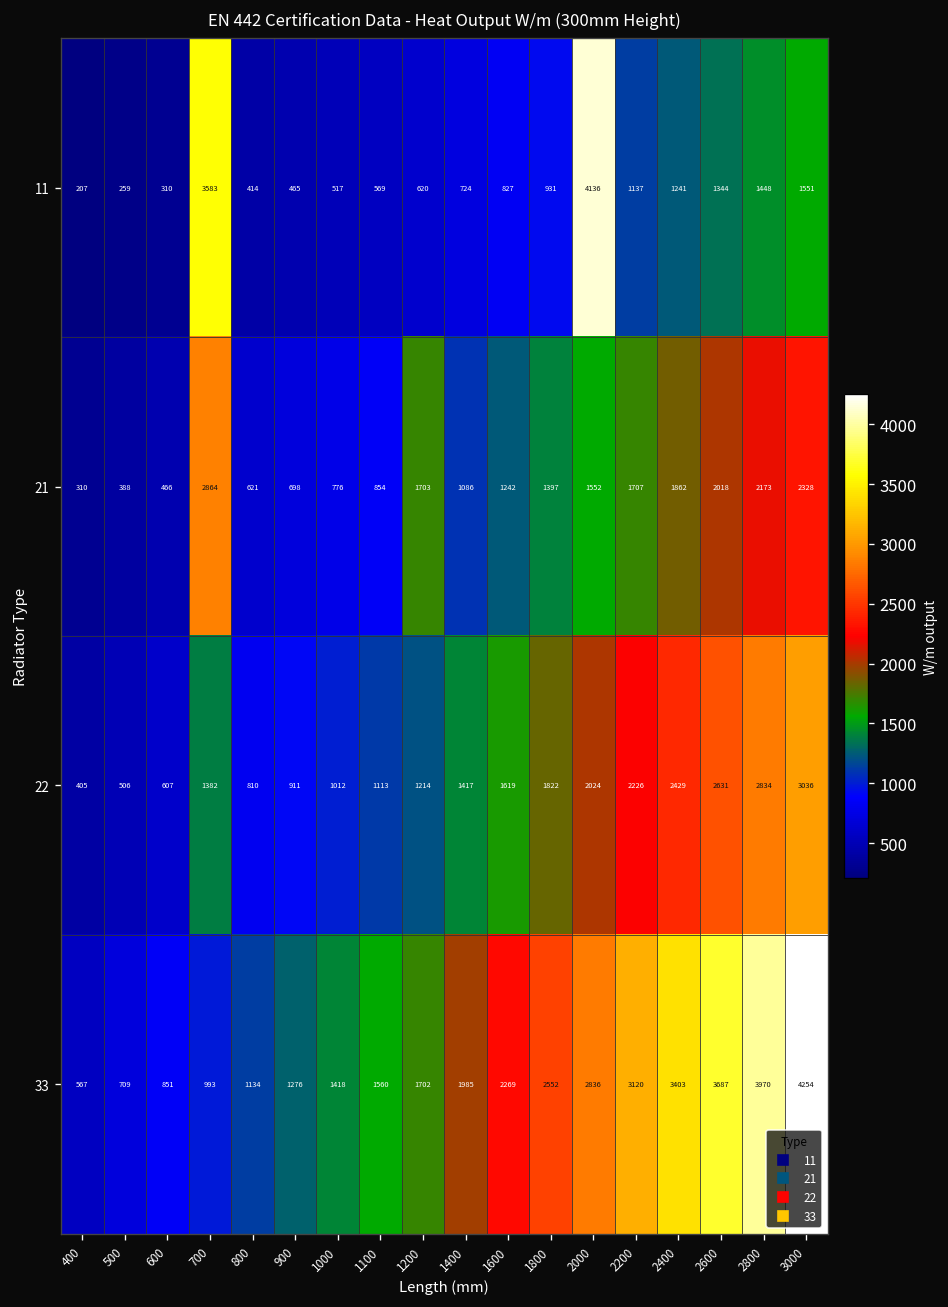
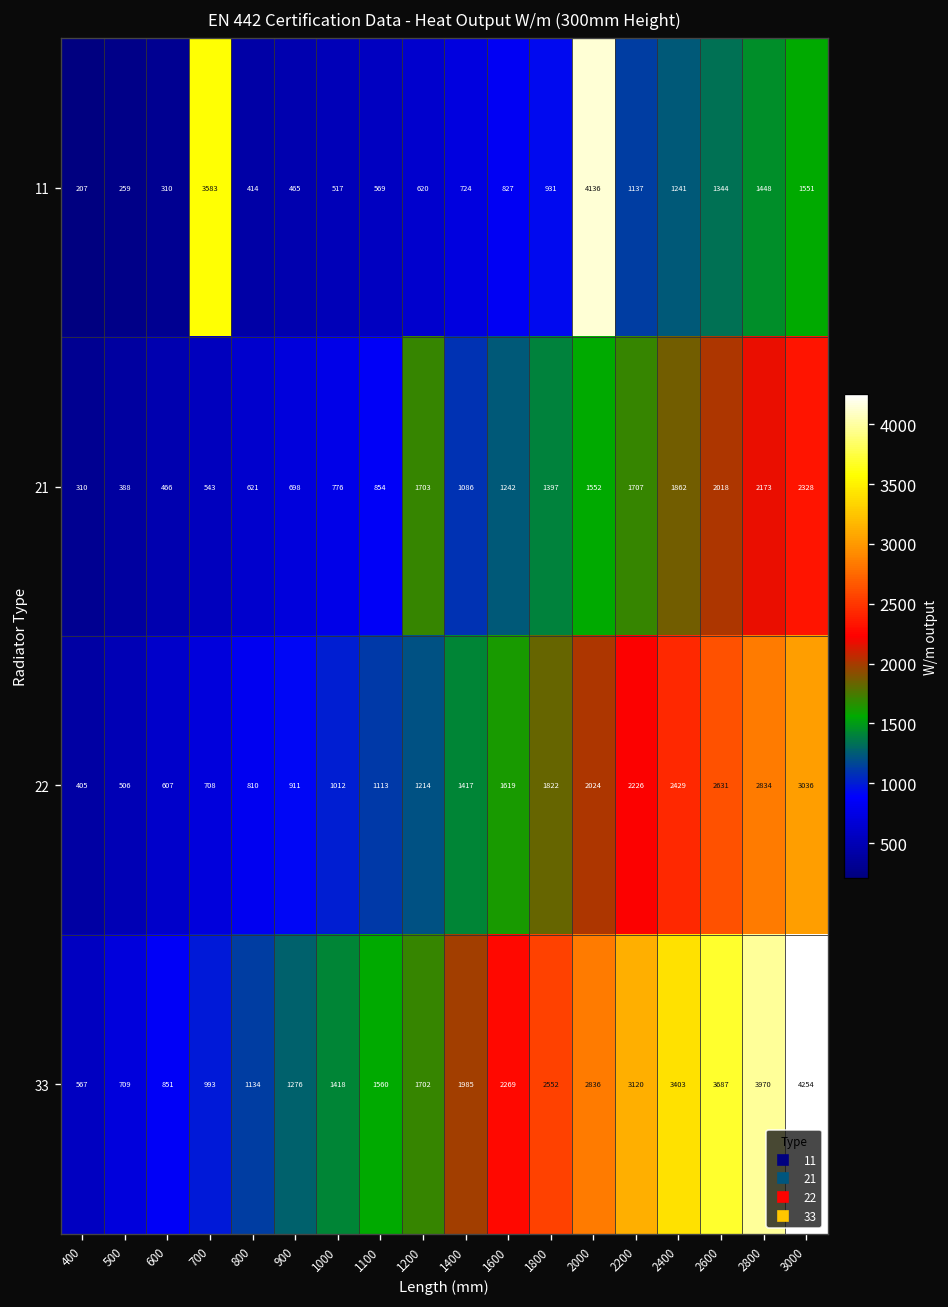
21, 700: 2864 -> 543
22, 700: 1382 -> 708
